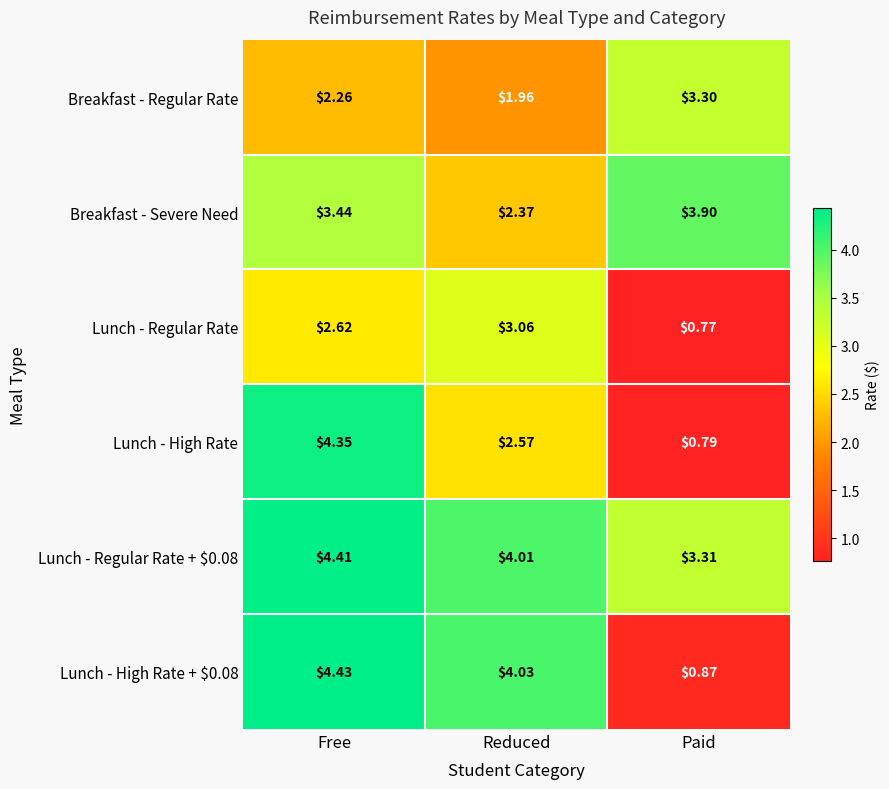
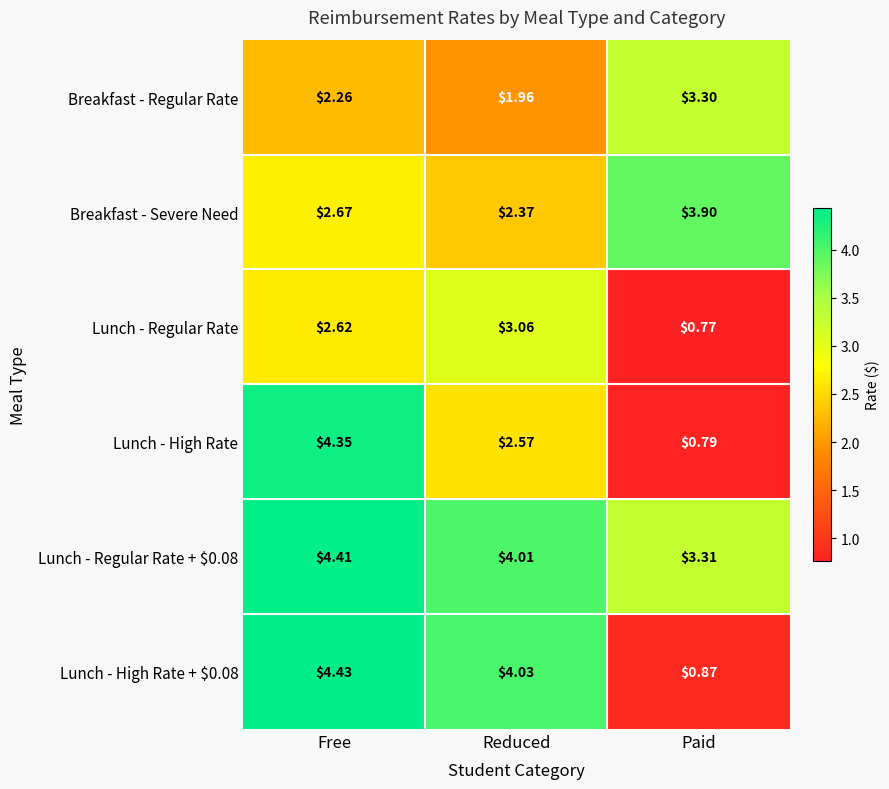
Breakfast - Severe Need, Free: $3.44 -> $2.67
